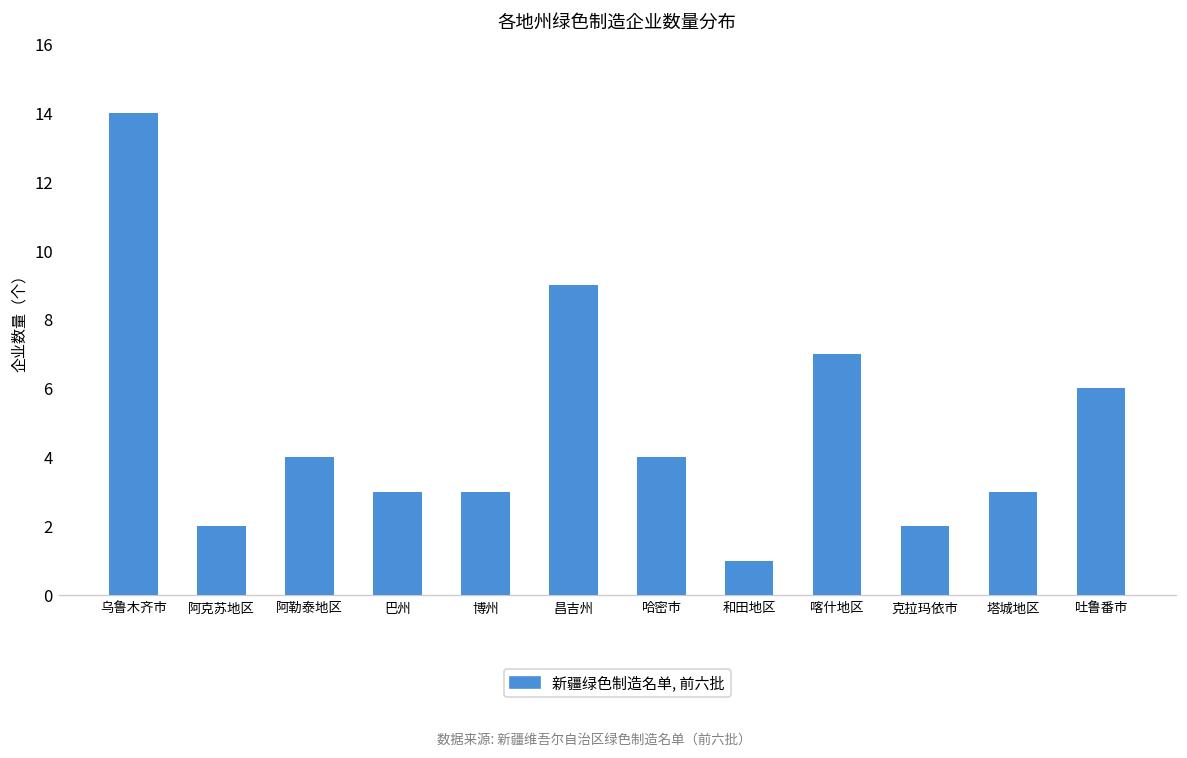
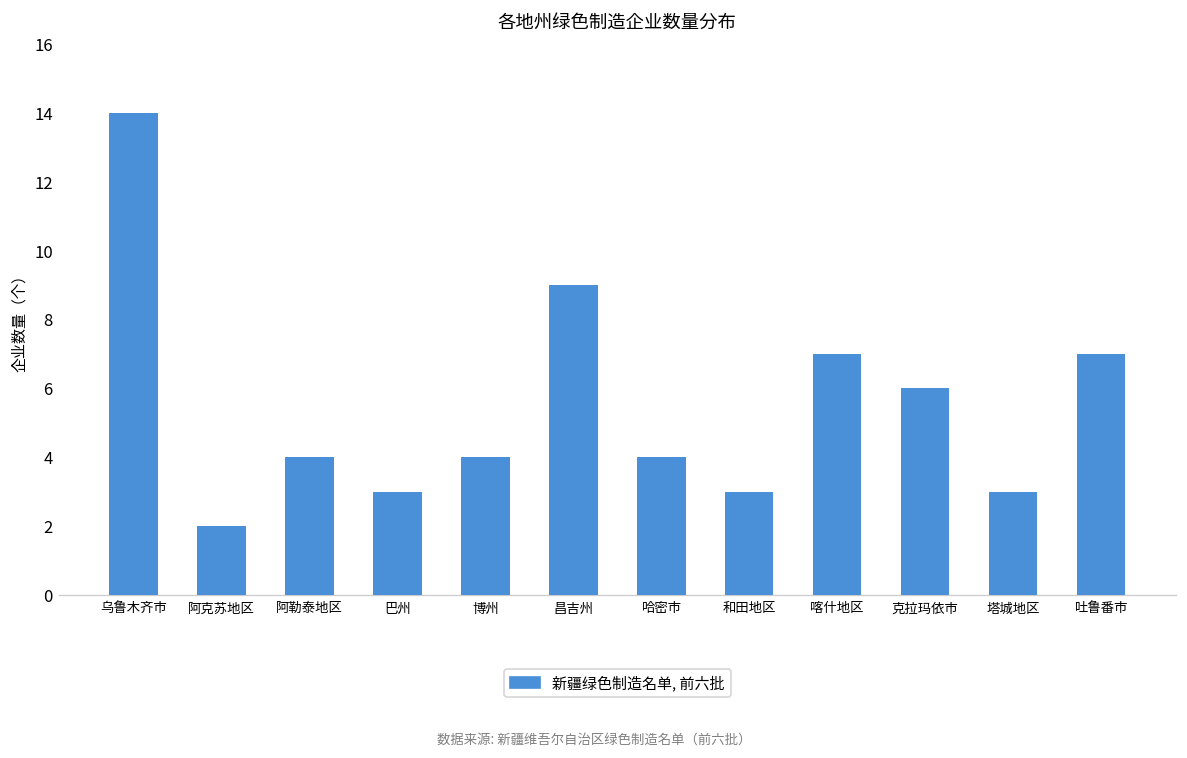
博州: 3 -> 4
和田地区: 1 -> 3
克拉玛依市: 2 -> 6
吐鲁番市: 6 -> 7
